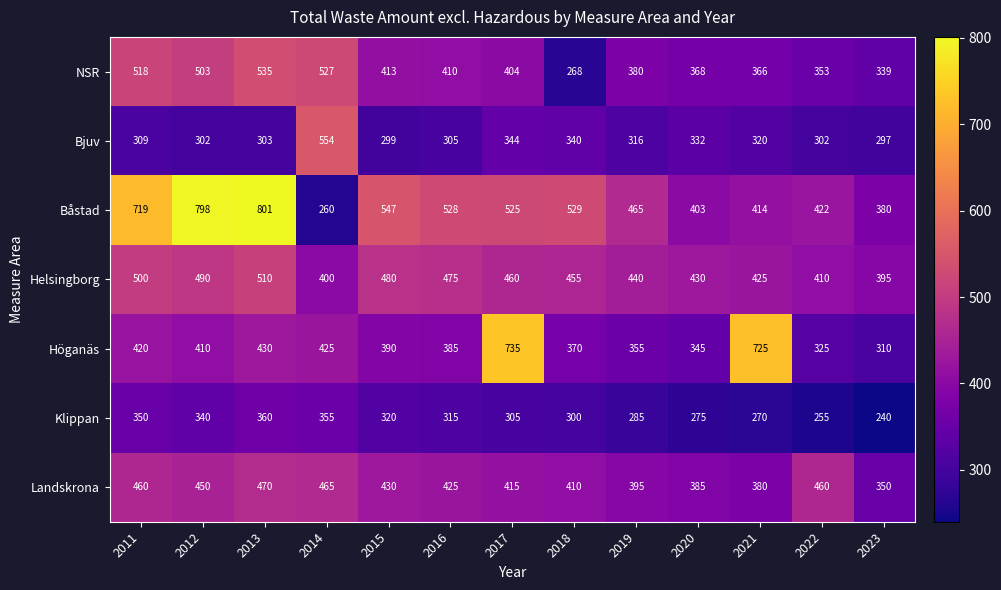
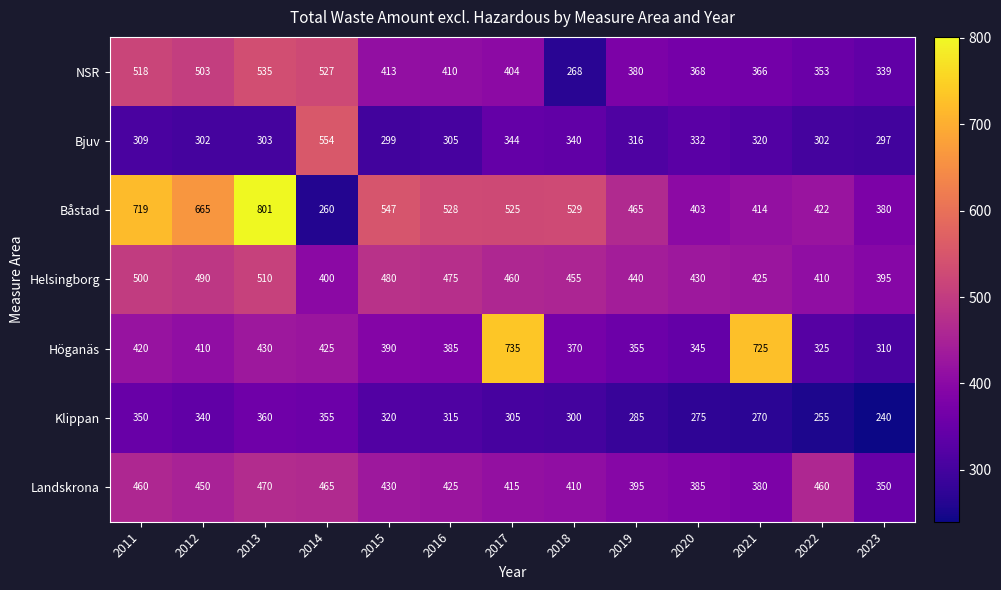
Båstad, 2012: 798 -> 665
